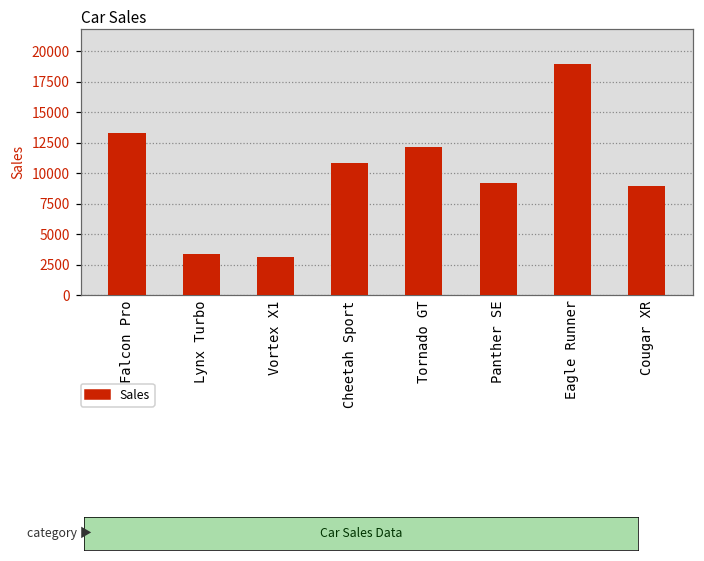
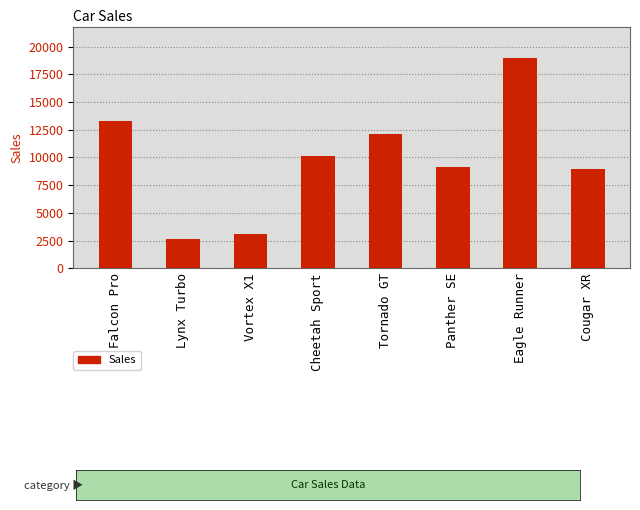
Lynx Turbo: 3400 -> 2700
Cheetah Sport: 10900 -> 10100
